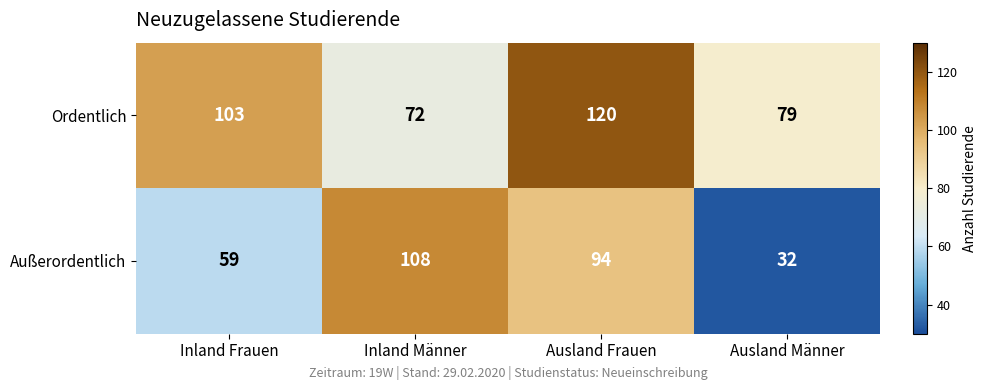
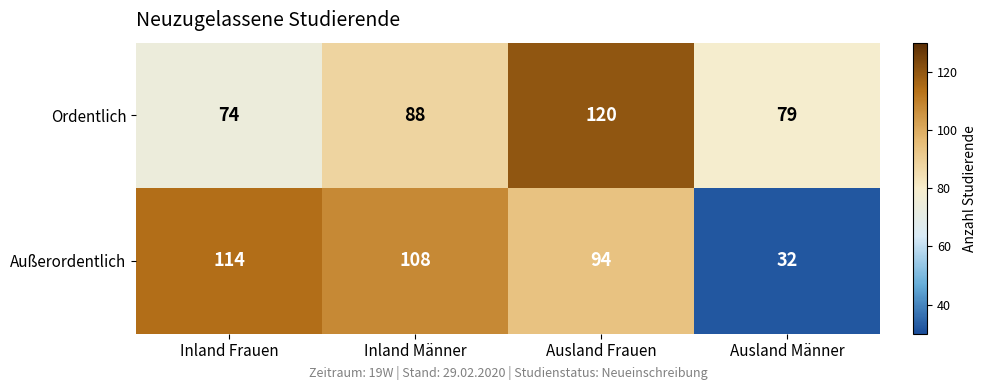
Ordentlich, Inland Frauen: 103 -> 74
Ordentlich, Inland Männer: 72 -> 88
Außerordentlich, Inland Frauen: 59 -> 114
